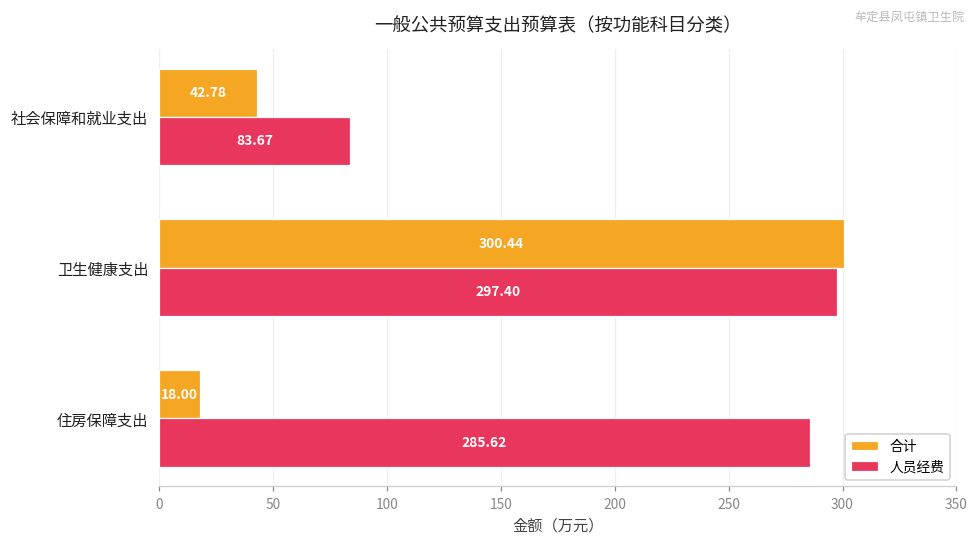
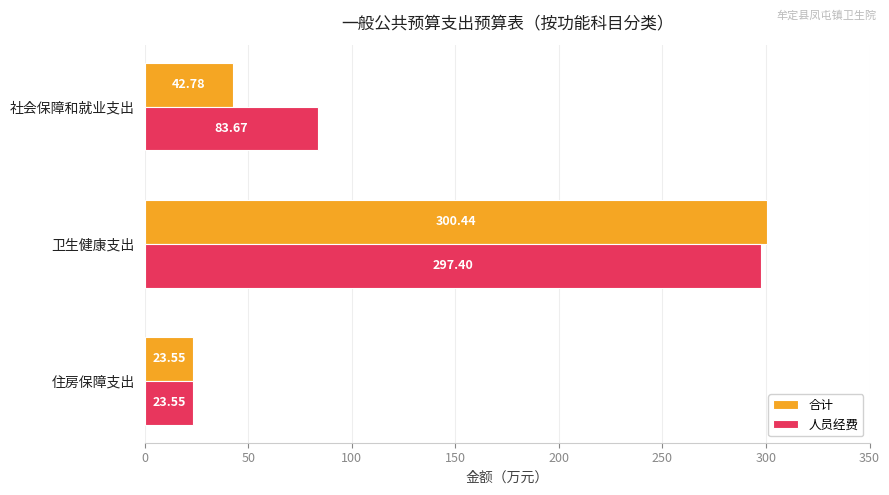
合计, 住房保障支出: 18.00 -> 23.55
人员经费, 住房保障支出: 285.62 -> 23.55
